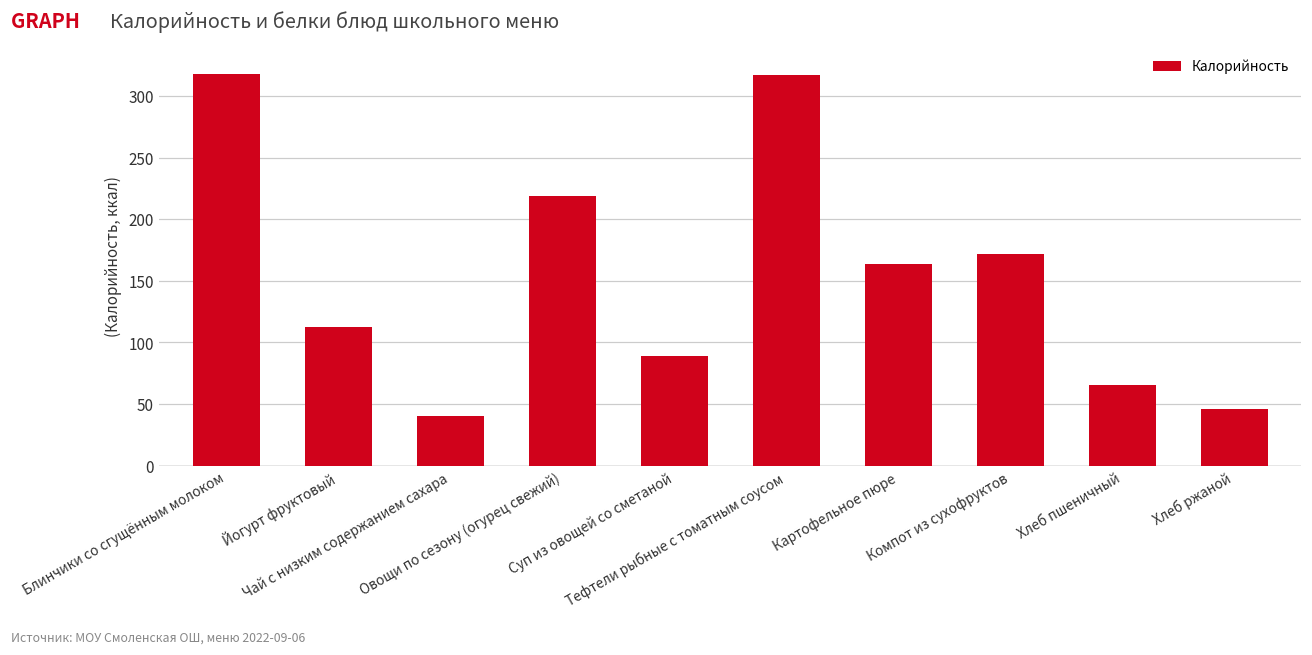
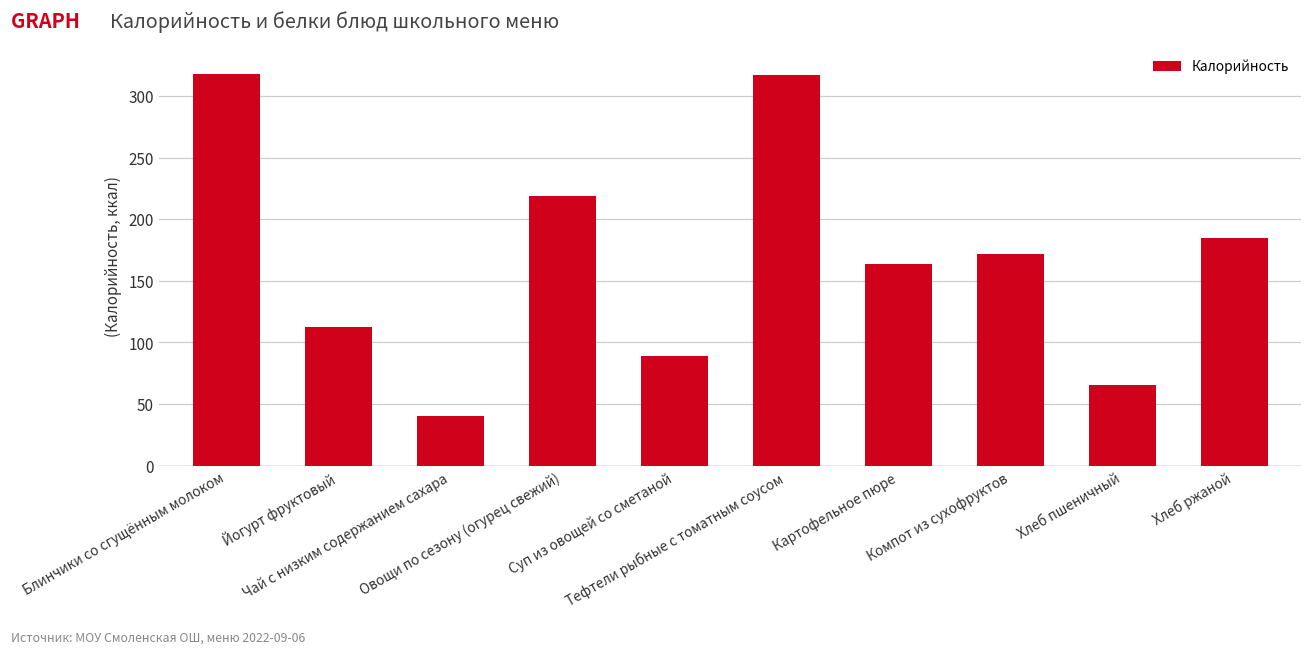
Хлеб ржаной: 46 -> 185
